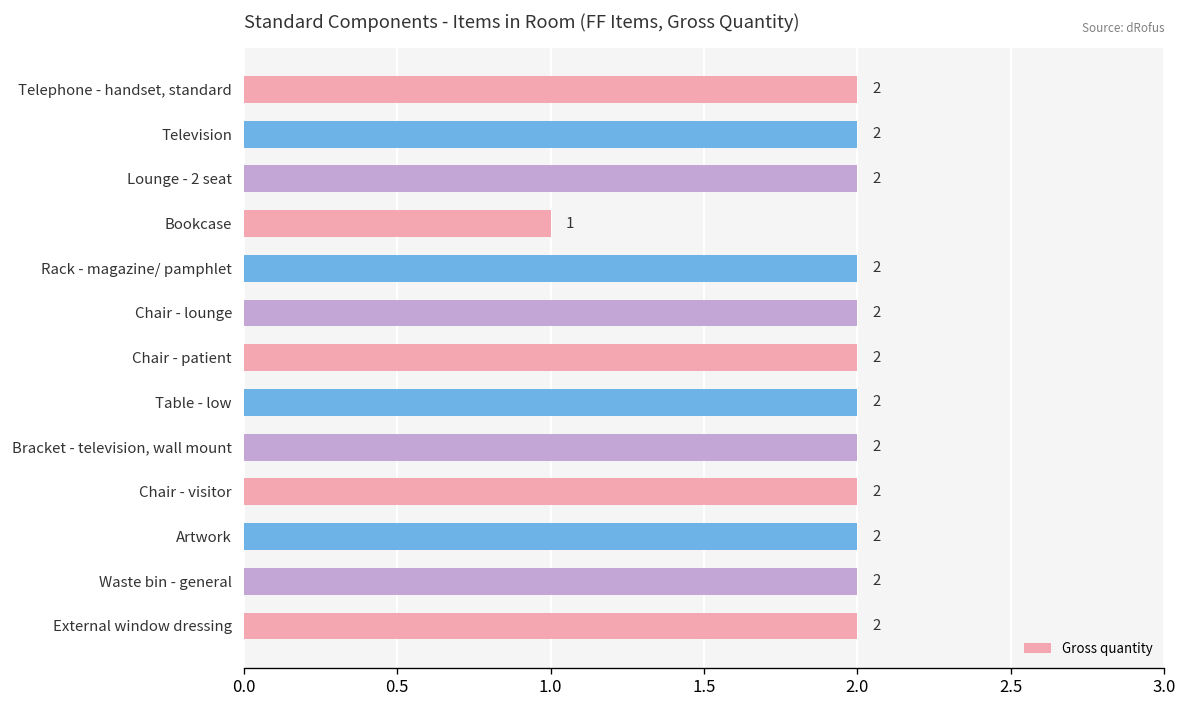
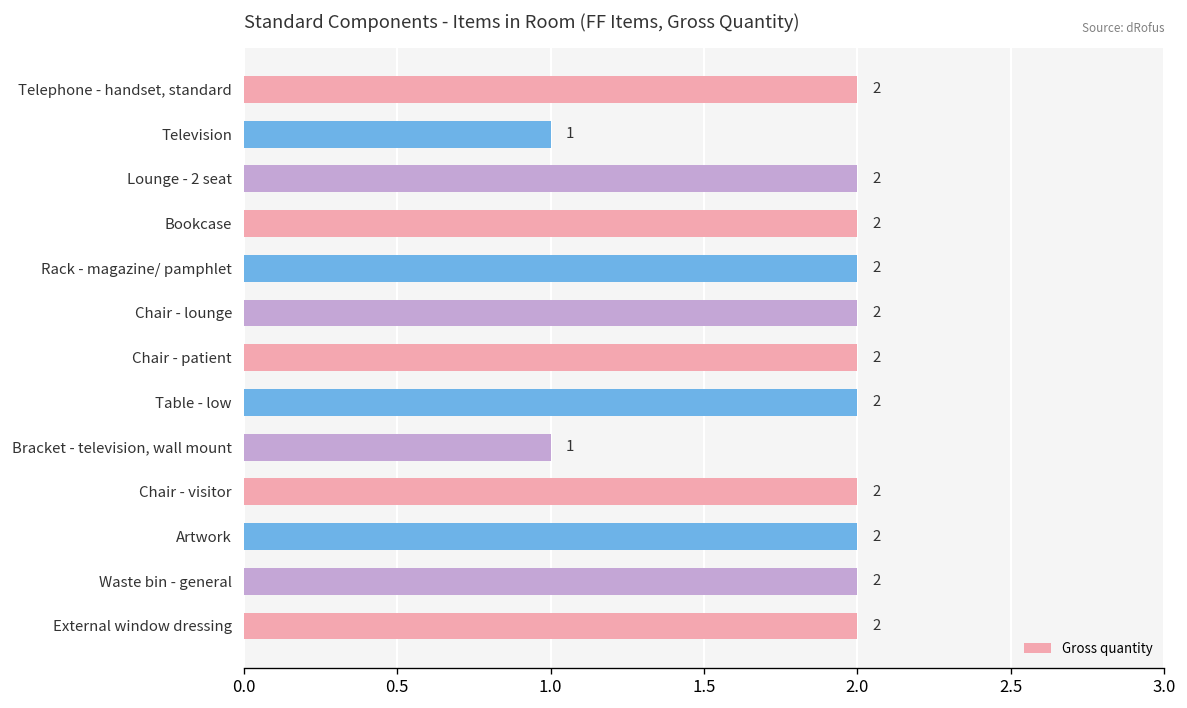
Television: 2 -> 1
Bookcase: 1 -> 2
Bracket - television, wall mount: 2 -> 1
